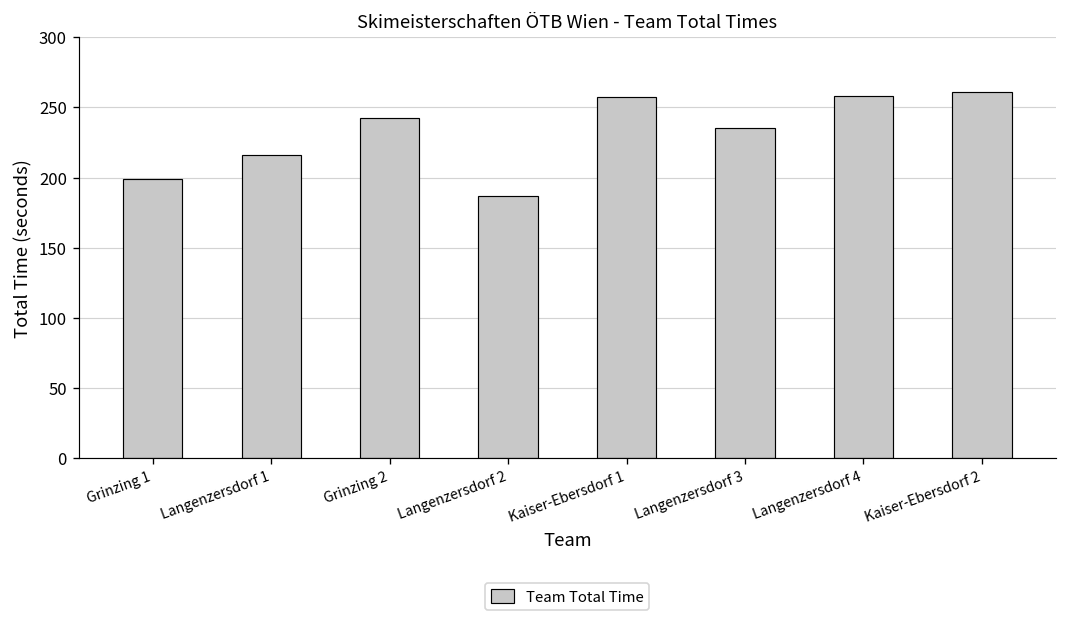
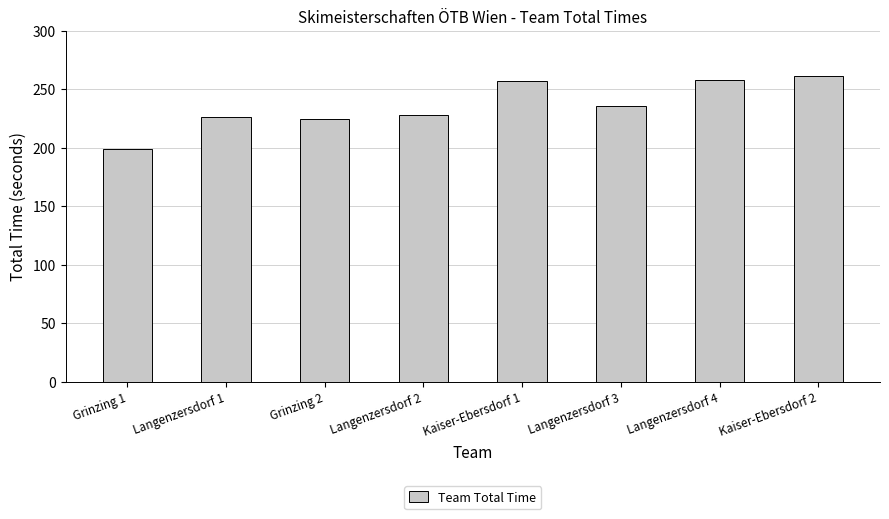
Langenzersdorf 1: 216 -> 226
Grinzing 2: 243 -> 225
Langenzersdorf 2: 187 -> 228
